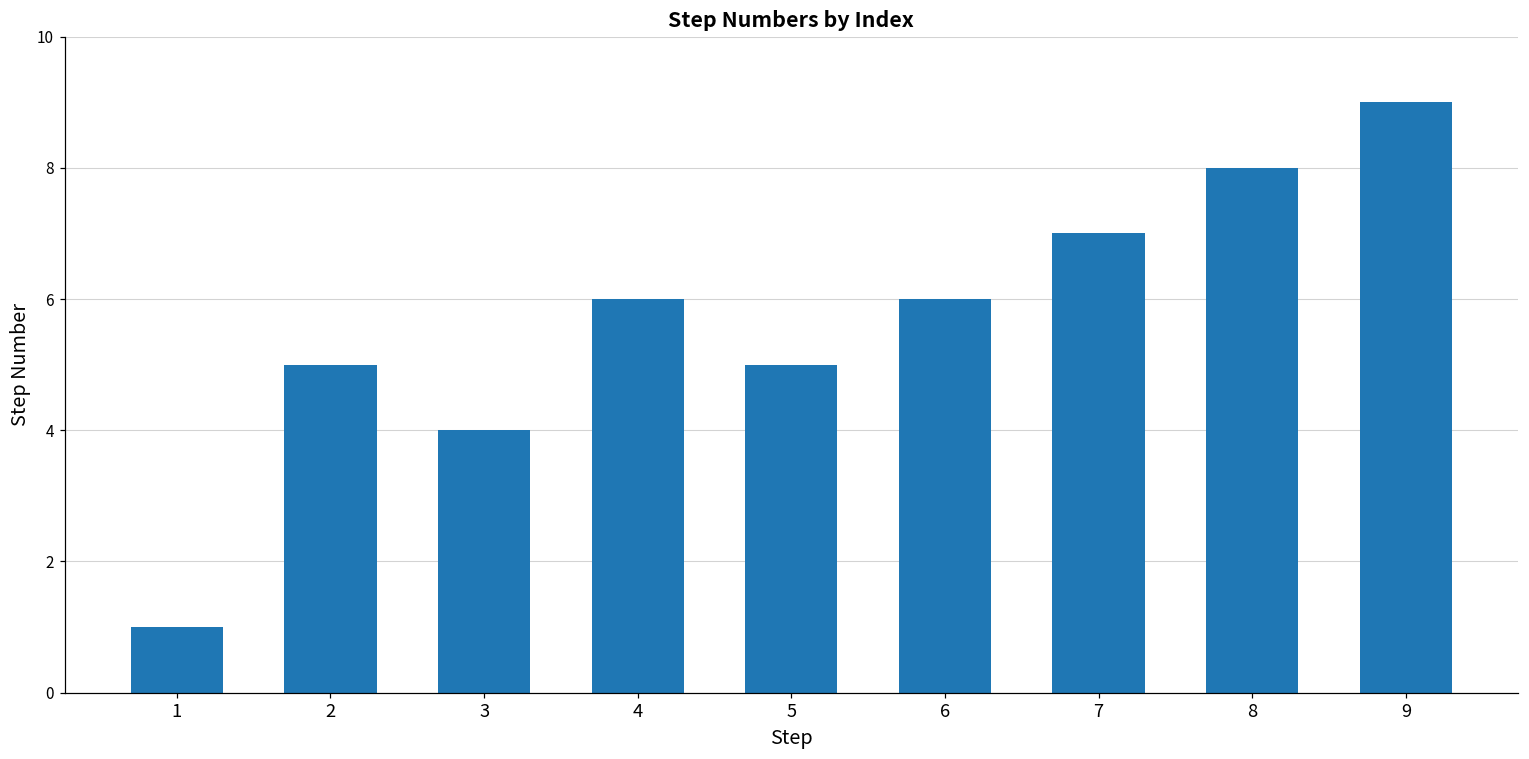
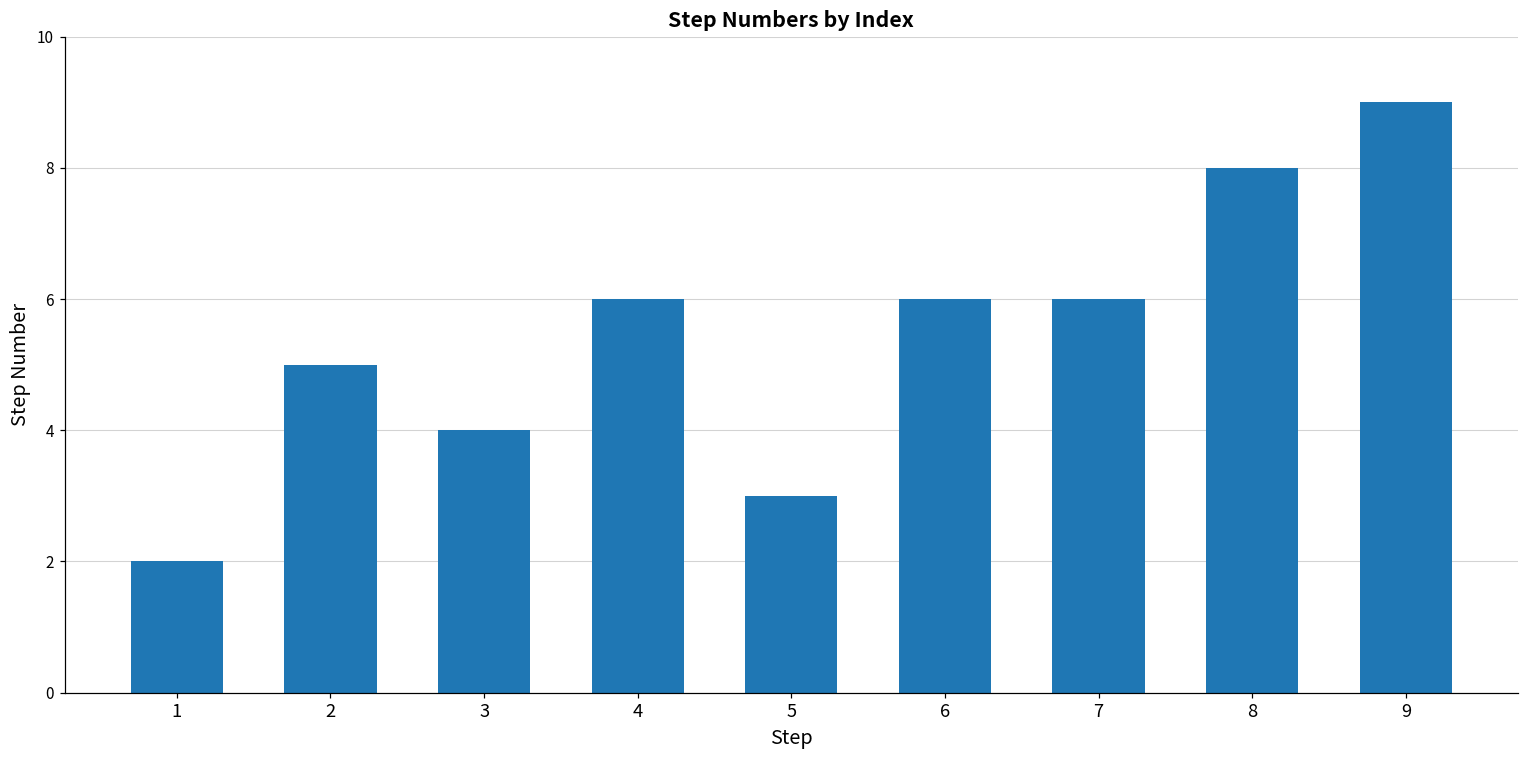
1: 1 -> 2
5: 5 -> 3
7: 7 -> 6
